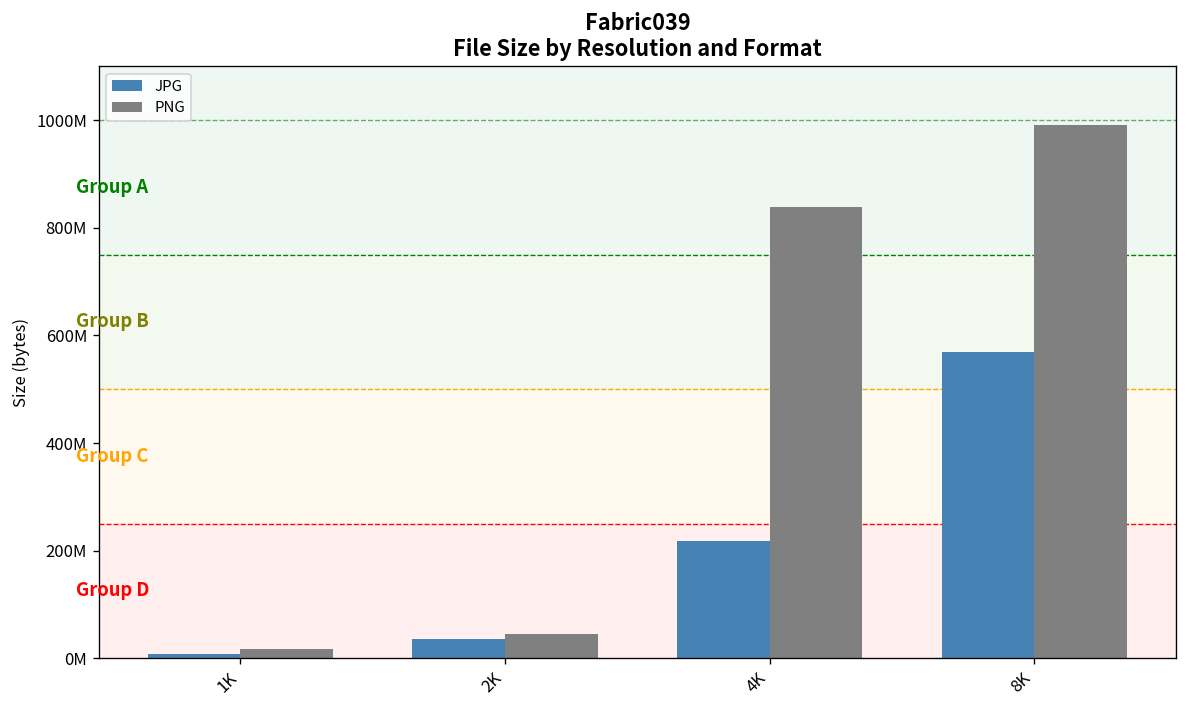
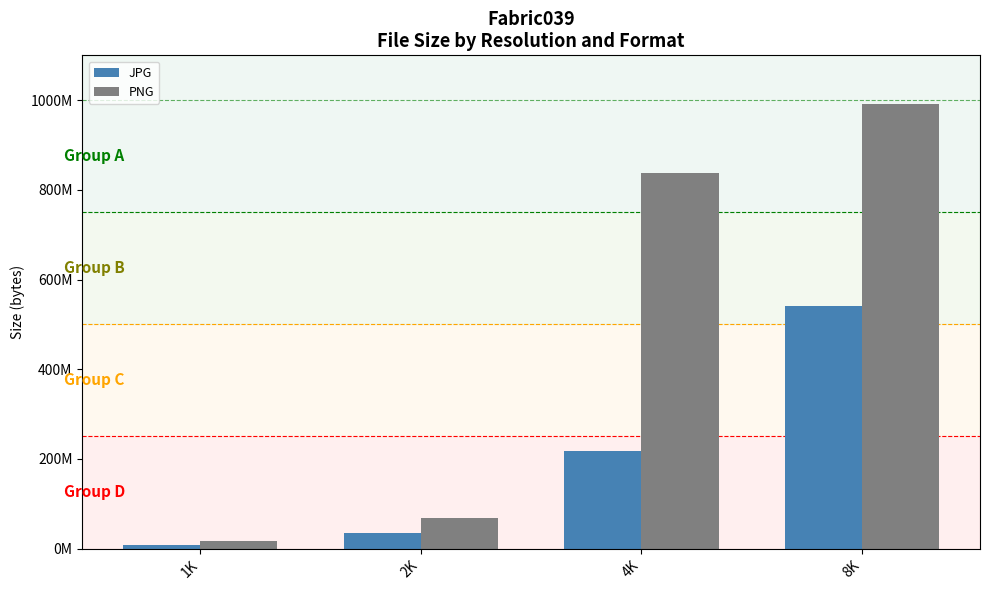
PNG, 2K: 40000000 -> 70000000
JPG, 8K: 570000000 -> 540000000
